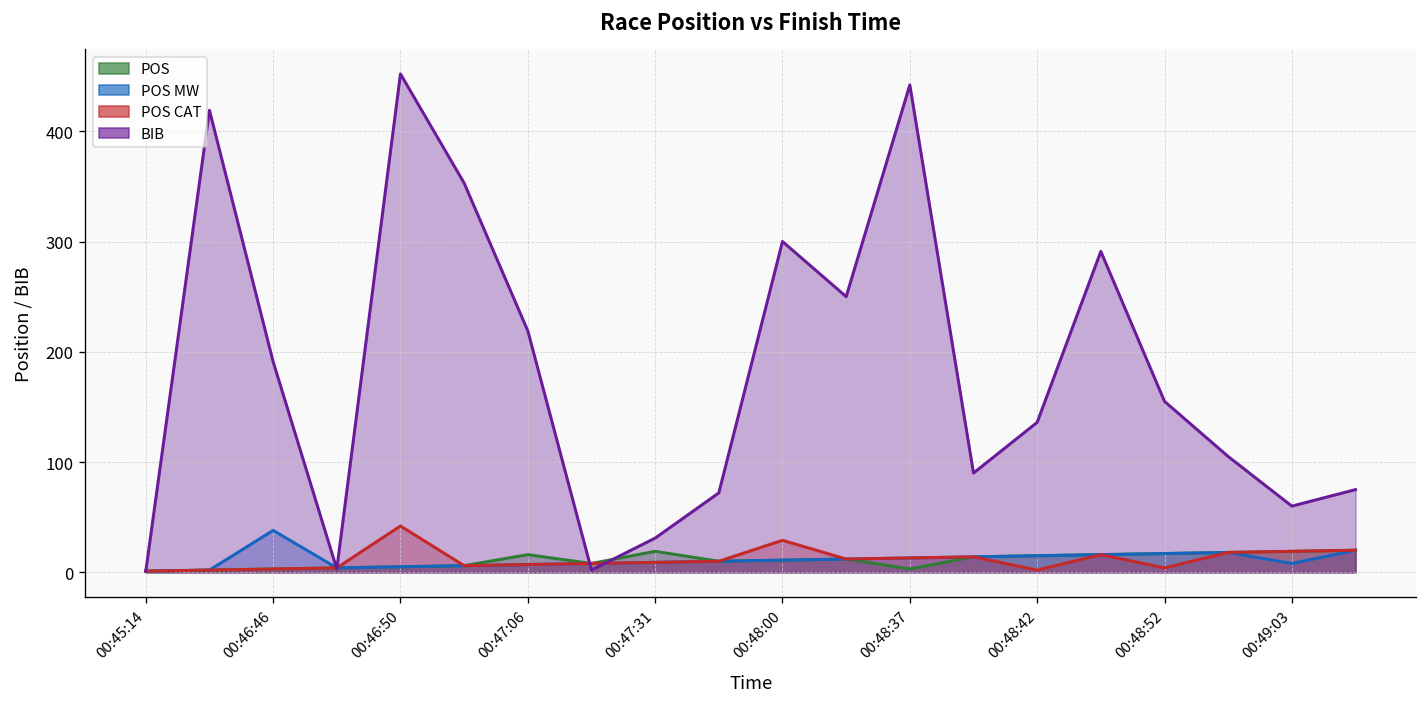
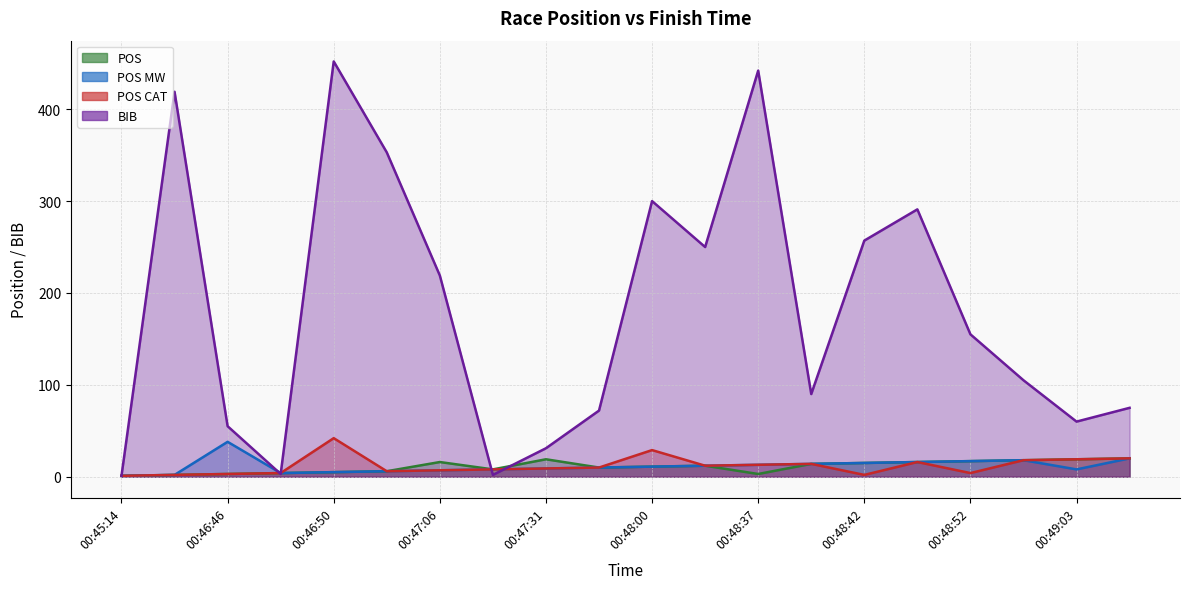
BIB, 00:46:46: 190 -> 60
BIB, 00:48:42: 140 -> 260
